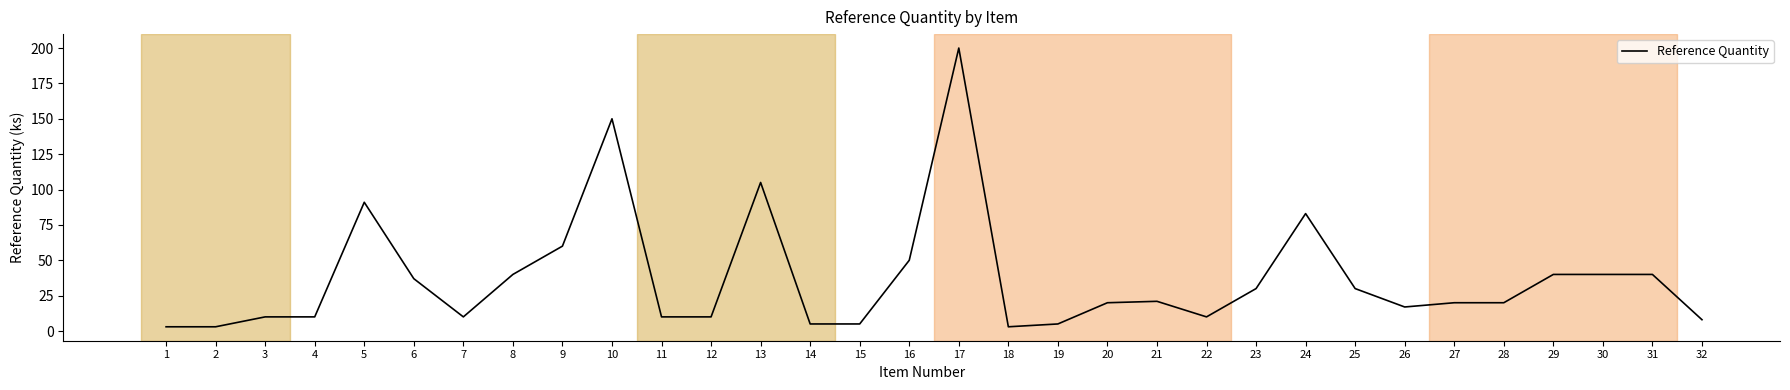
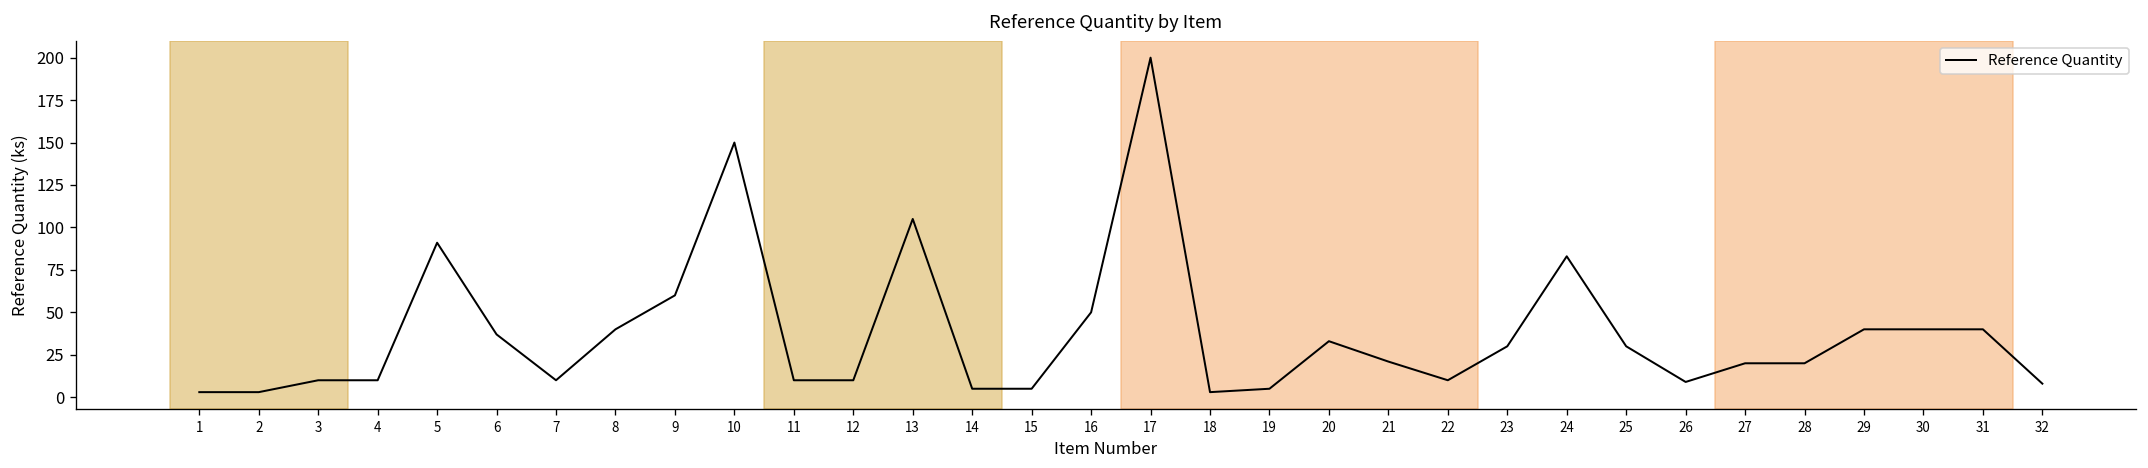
20: 20 -> 33
26: 17 -> 9
